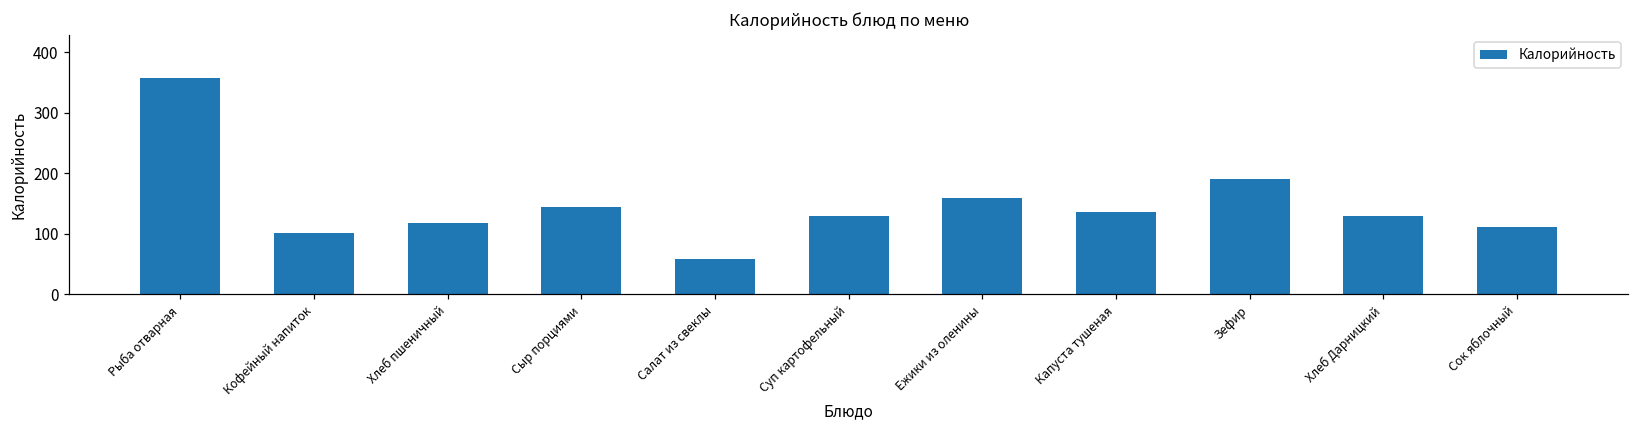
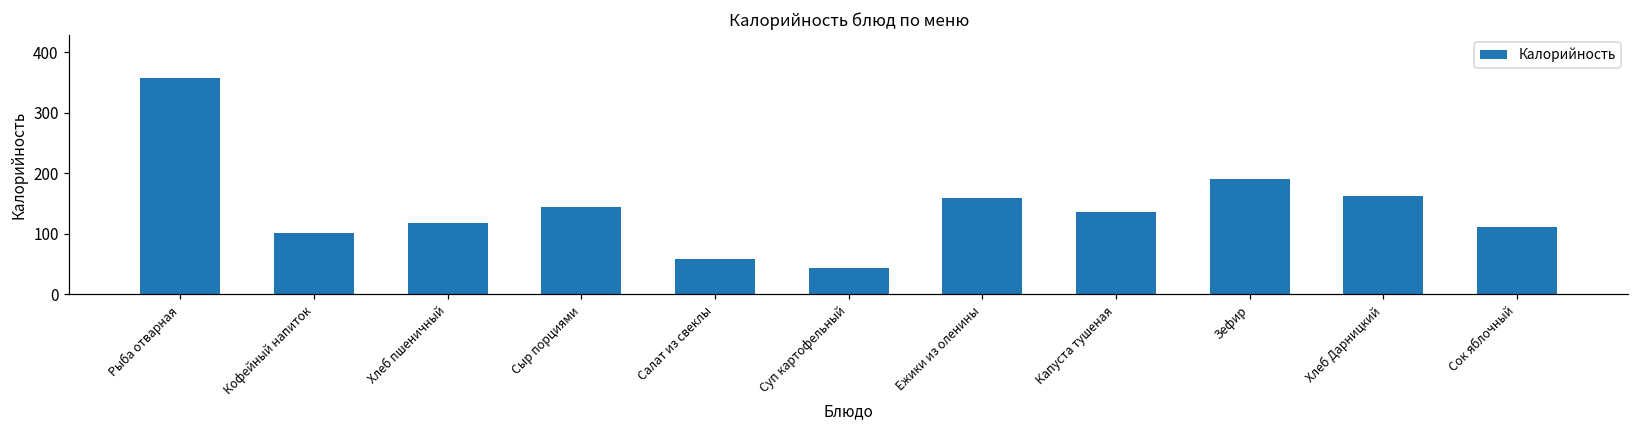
Суп картофельный: 130 -> 40
Хлеб Дарницкий: 130 -> 160
